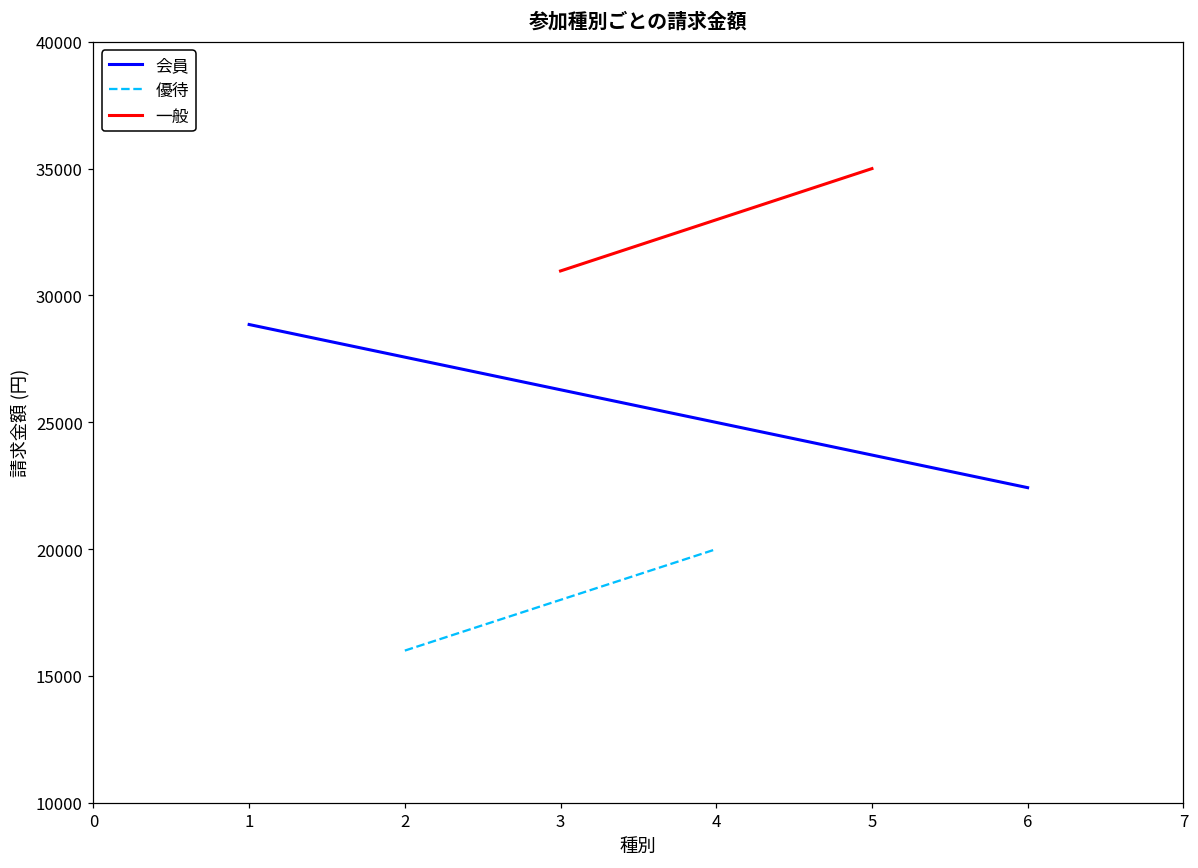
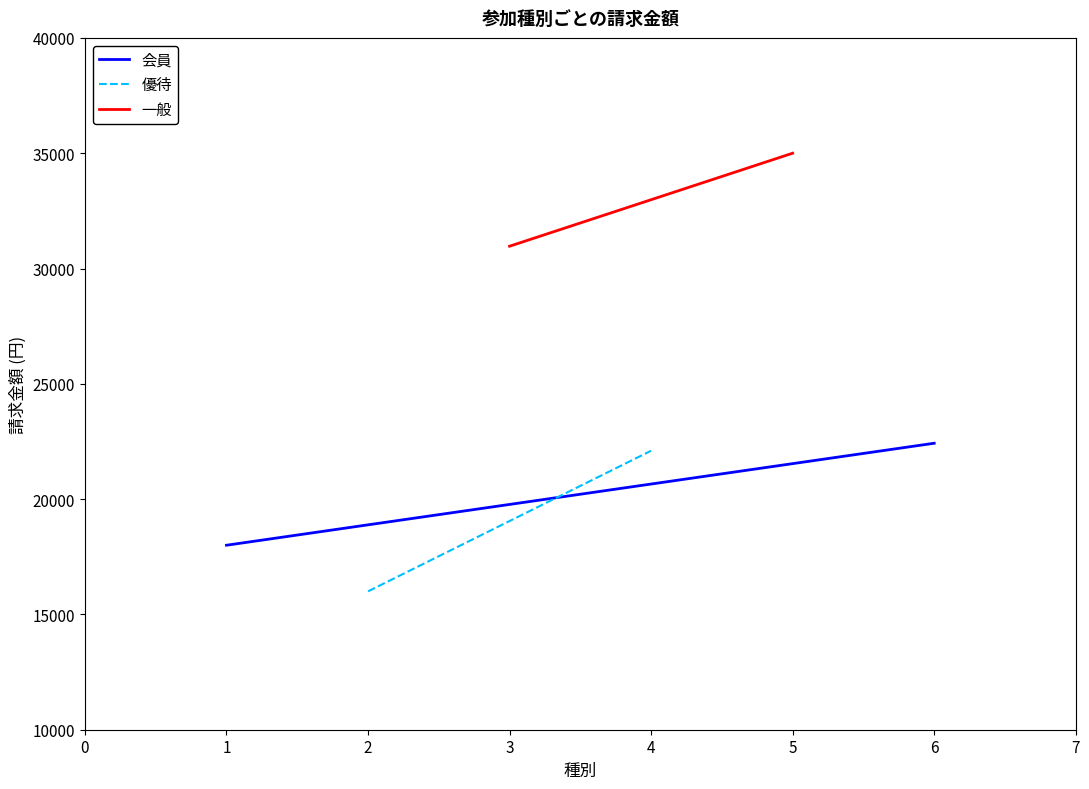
会員, 1: 28900 -> 18000
優待, 4: 20000 -> 22100
